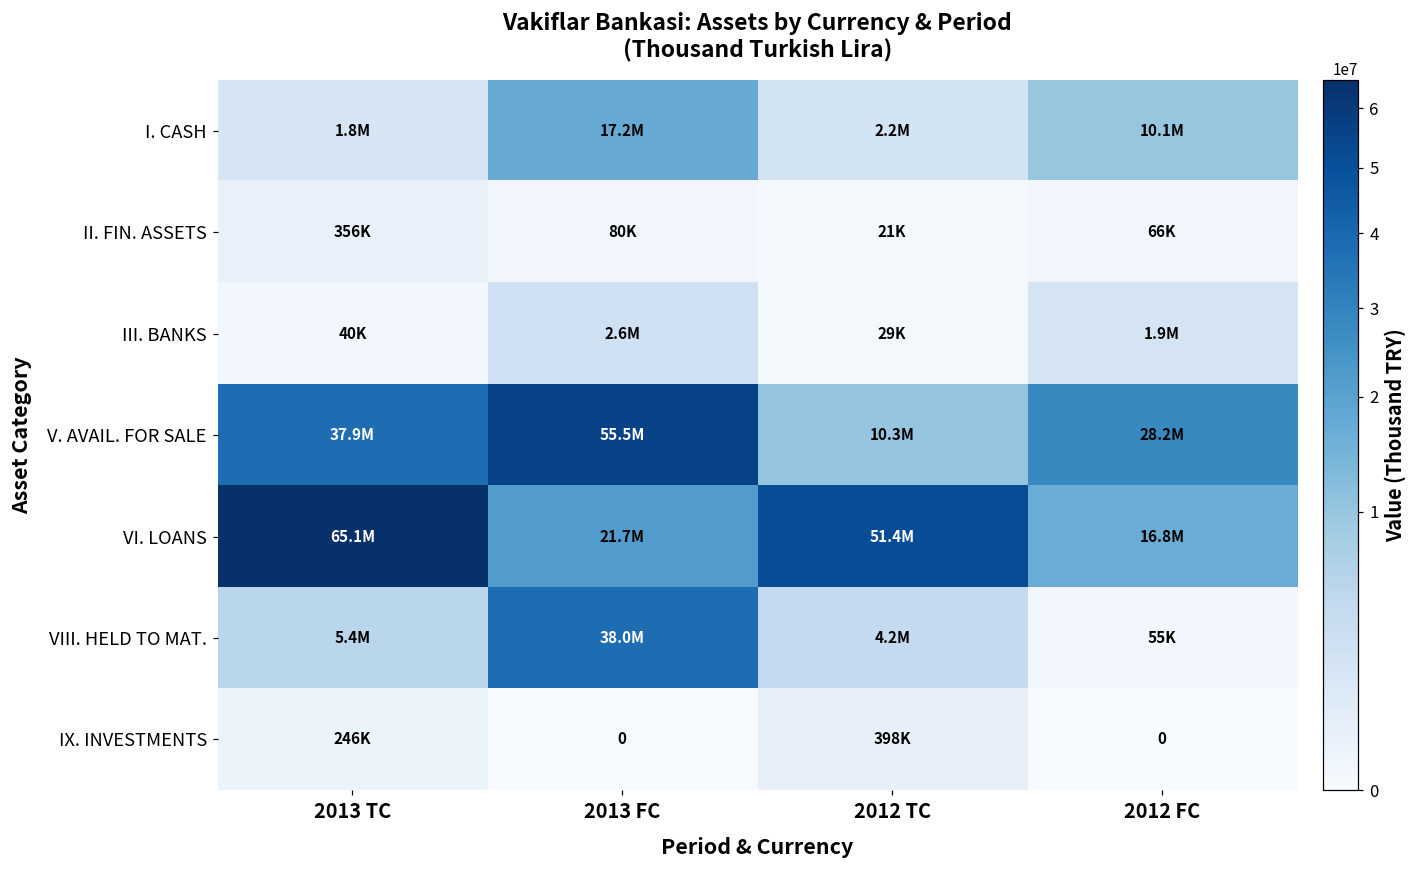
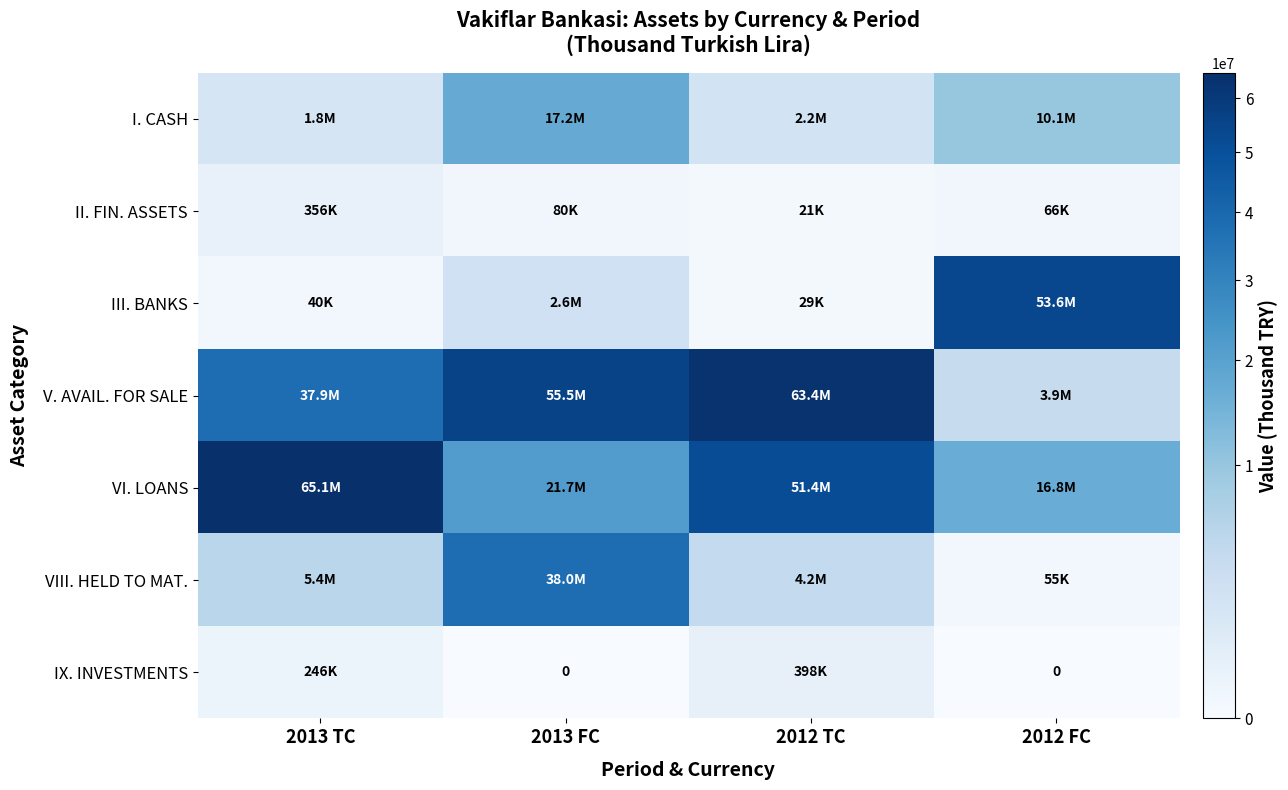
III. BANKS, 2012 FC: 1.9M -> 53.6M
V. AVAIL. FOR SALE, 2012 TC: 10.3M -> 63.4M
V. AVAIL. FOR SALE, 2012 FC: 28.2M -> 3.9M
